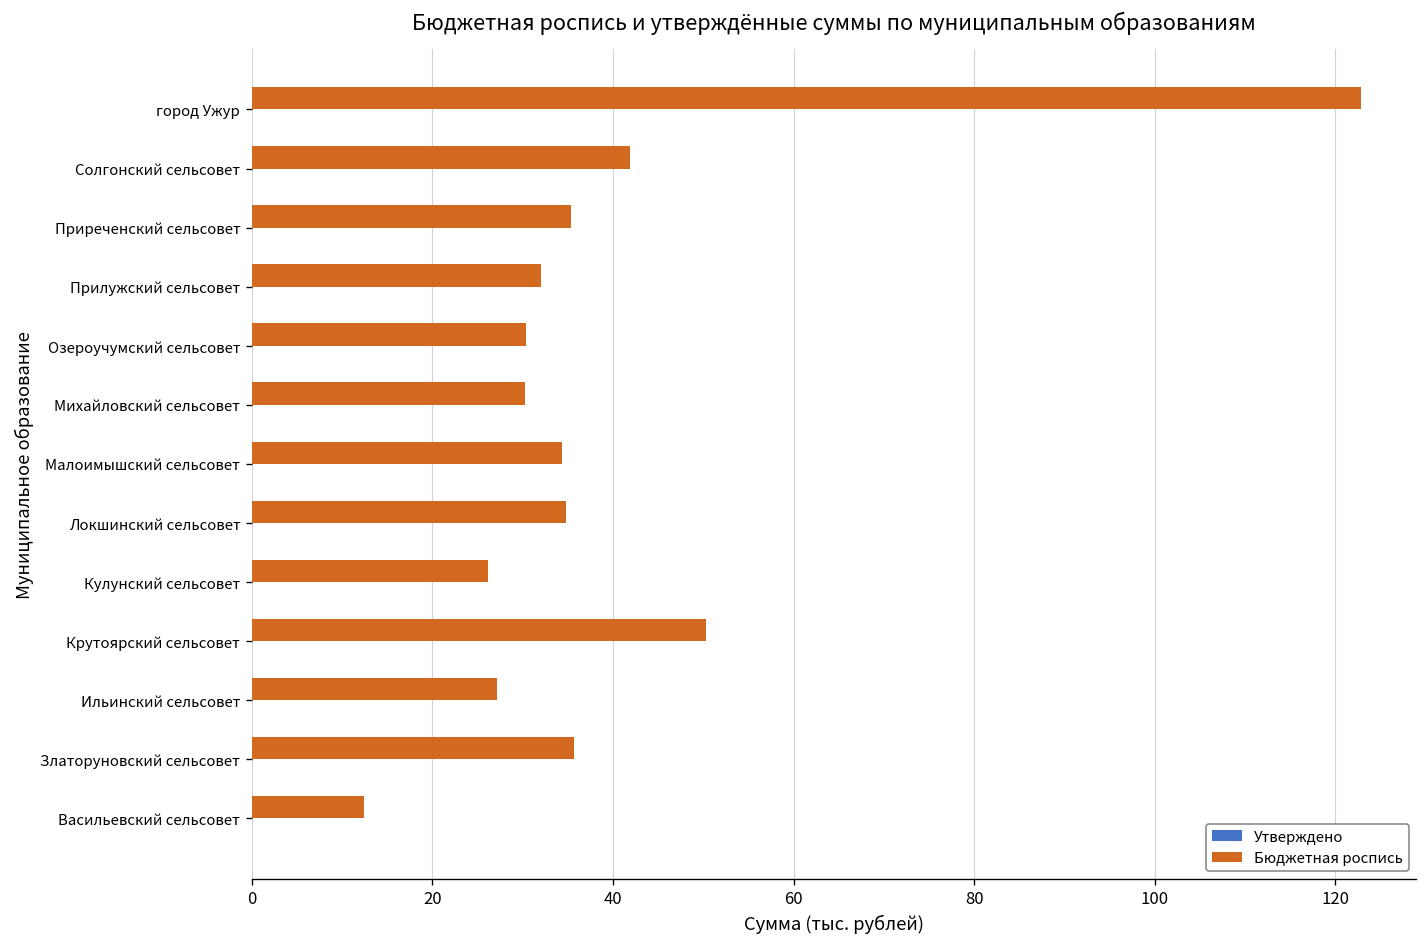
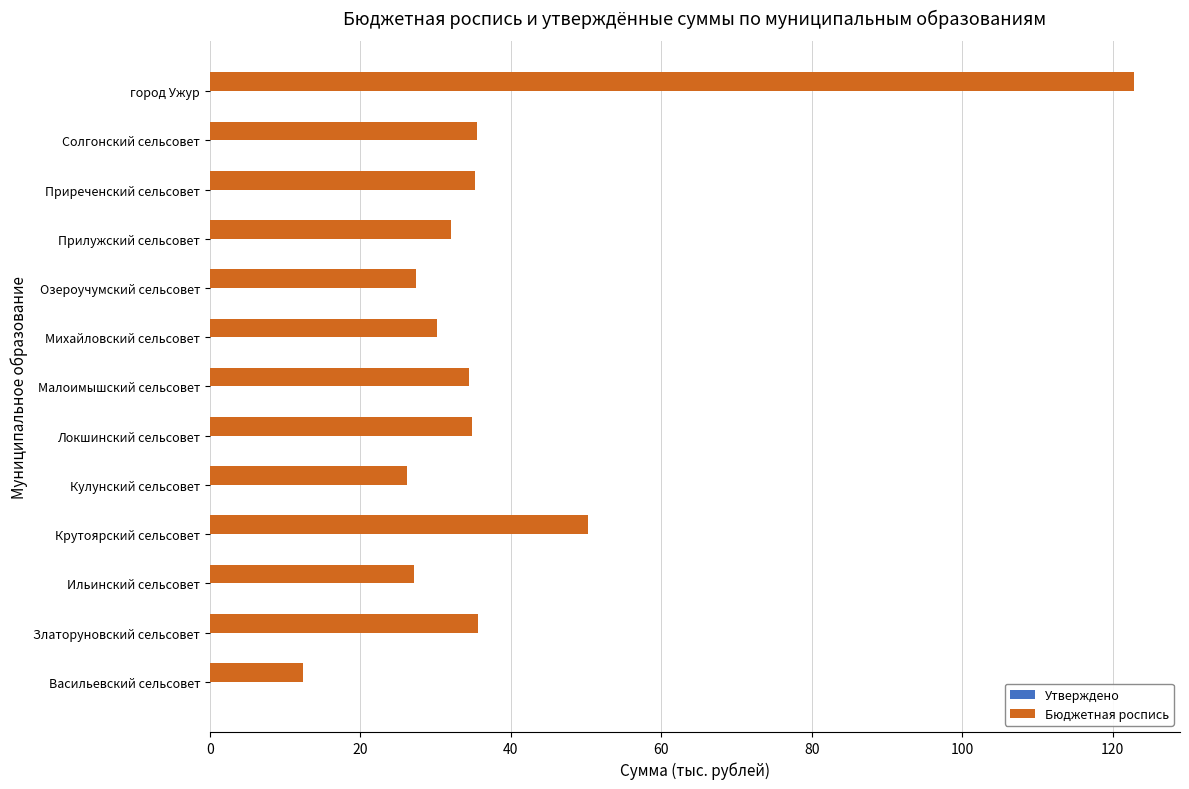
Бюджетная роспись, Солгонский сельсовет: 42 -> 36
Бюджетная роспись, Озероучумский сельсовет: 30 -> 27
